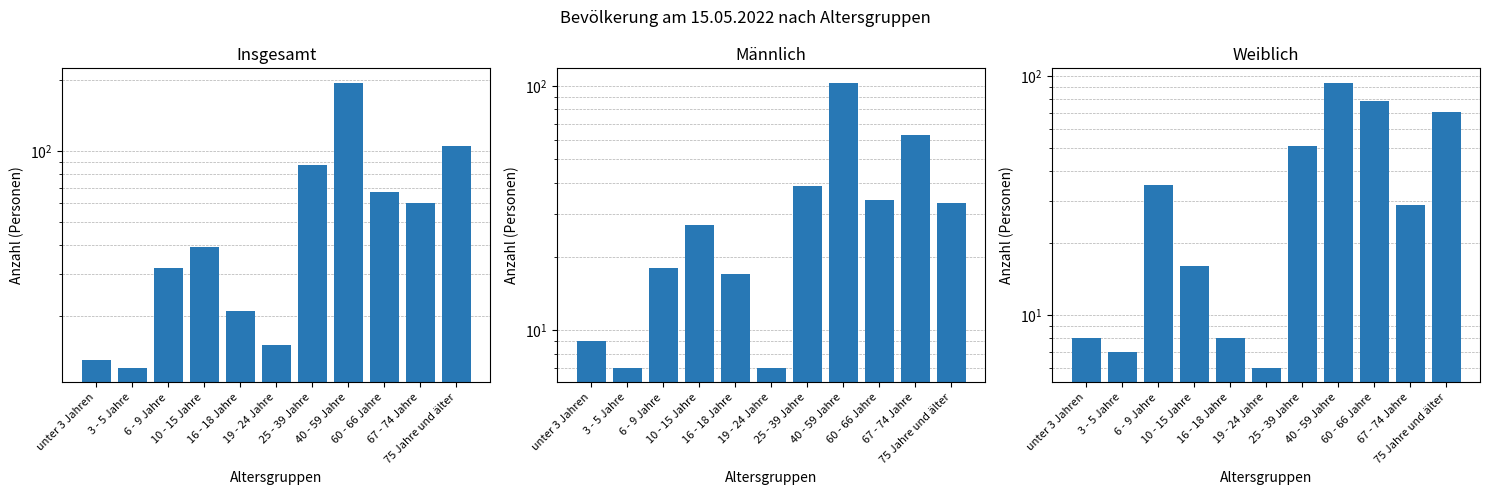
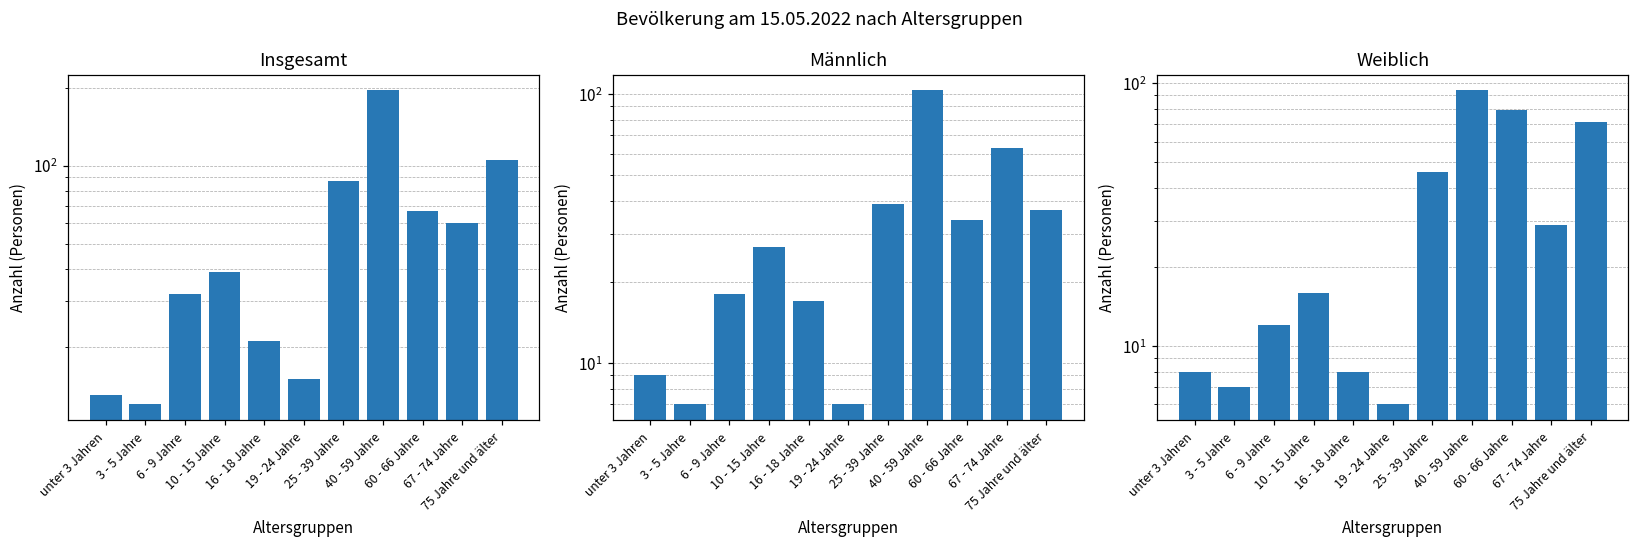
Männlich, 75 Jahre und älter: 33 -> 37
Weiblich, 6 - 9 Jahre: 35 -> 12
Weiblich, 25 - 39 Jahre: 51 -> 46
